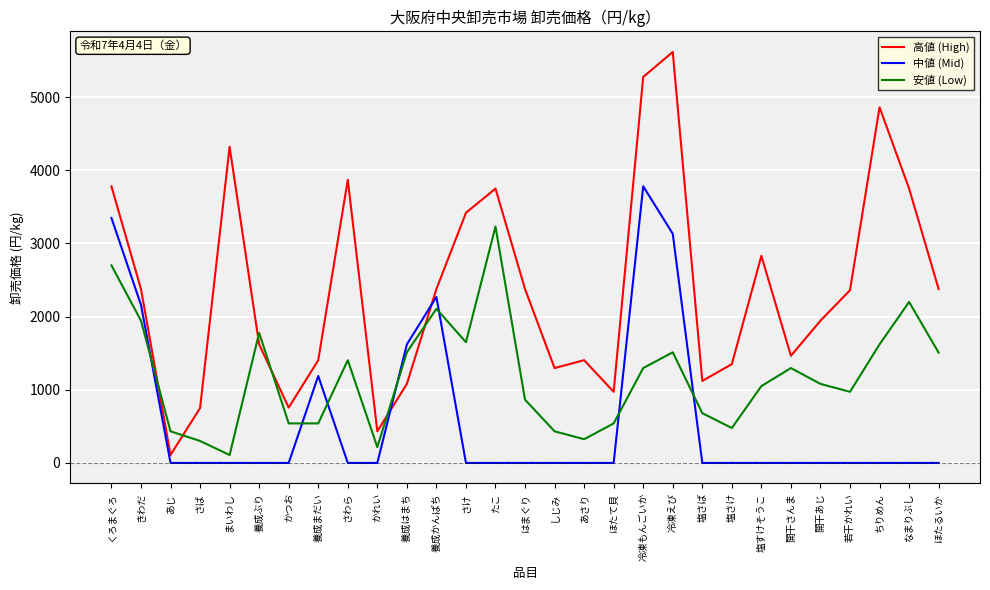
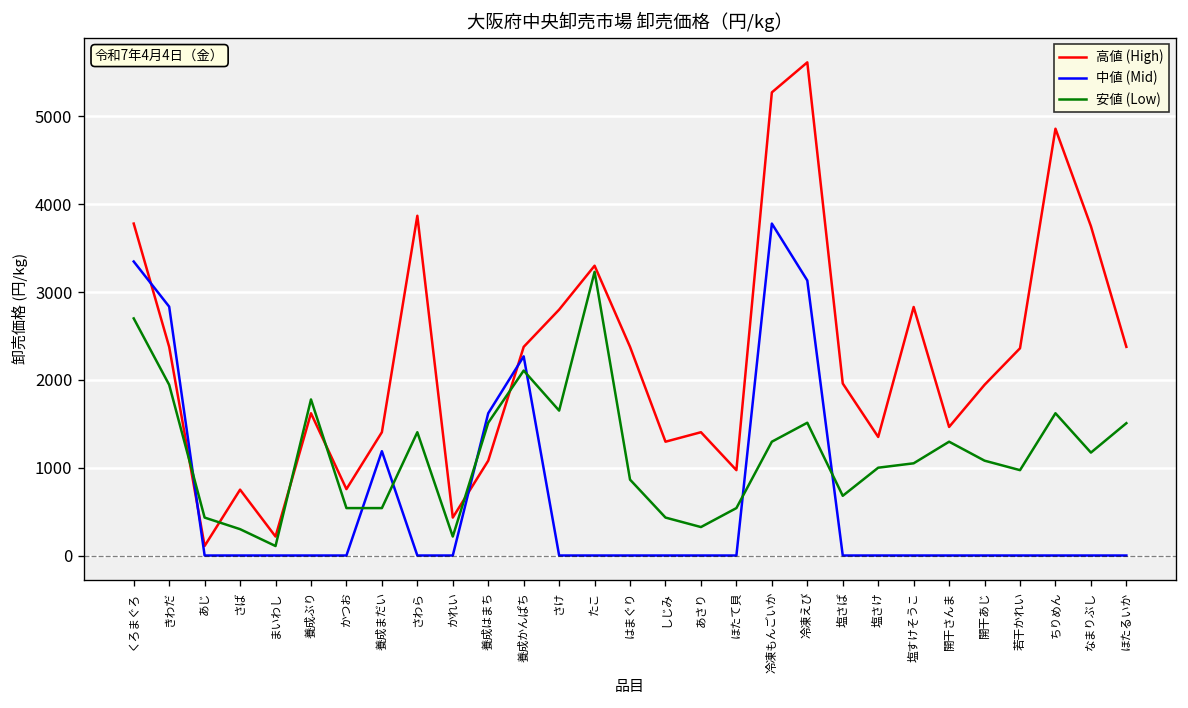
中値 (Mid), きわだ: 2200 -> 2800
高値 (High), まいわし: 4300 -> 200
高値 (High), さけ: 3400 -> 2800
高値 (High), たこ: 3700 -> 3300
高値 (High), 塩さば: 1100 -> 2000
安値 (Low), 塩さけ: 500 -> 1000
安値 (Low), なまりぶし: 2200 -> 1200
